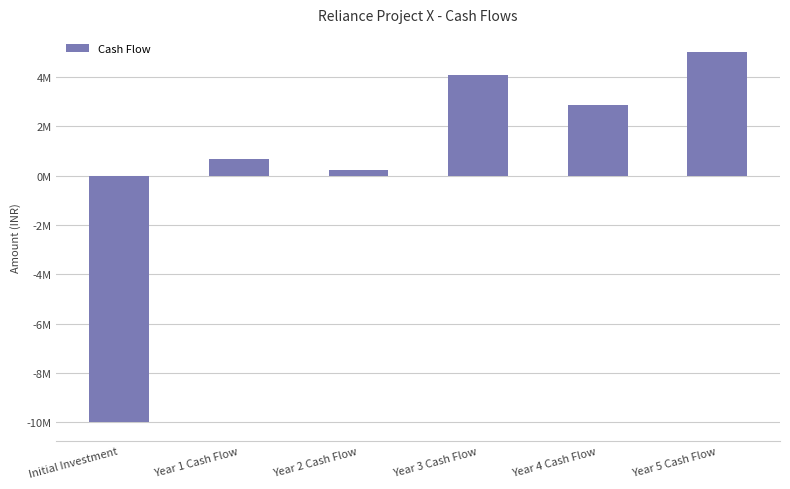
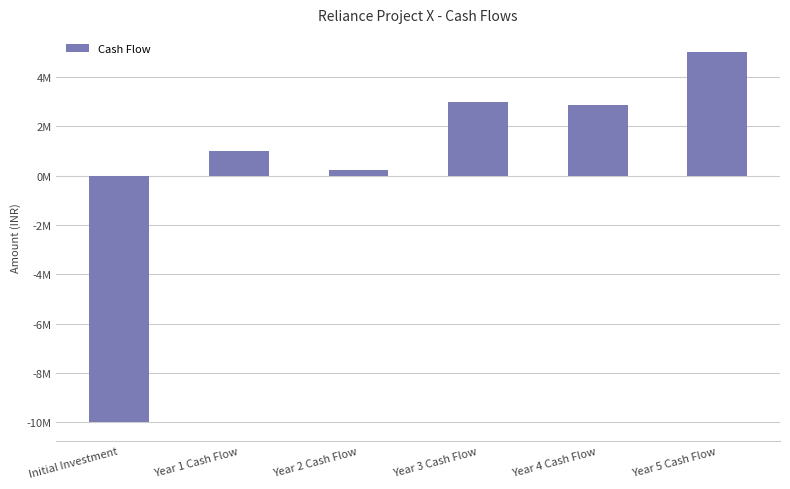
Year 1 Cash Flow: 700000 -> 1000000
Year 3 Cash Flow: 4100000 -> 3000000
